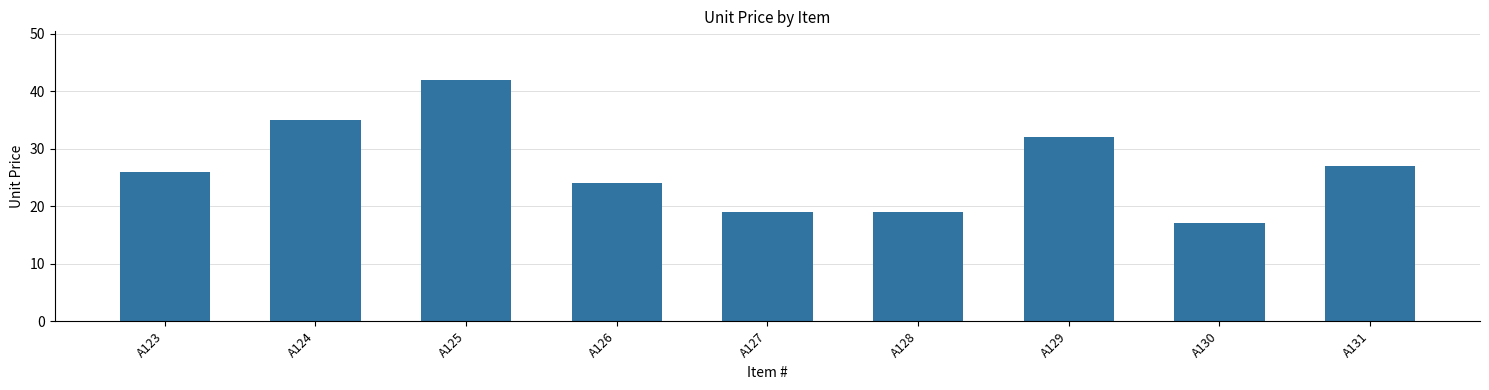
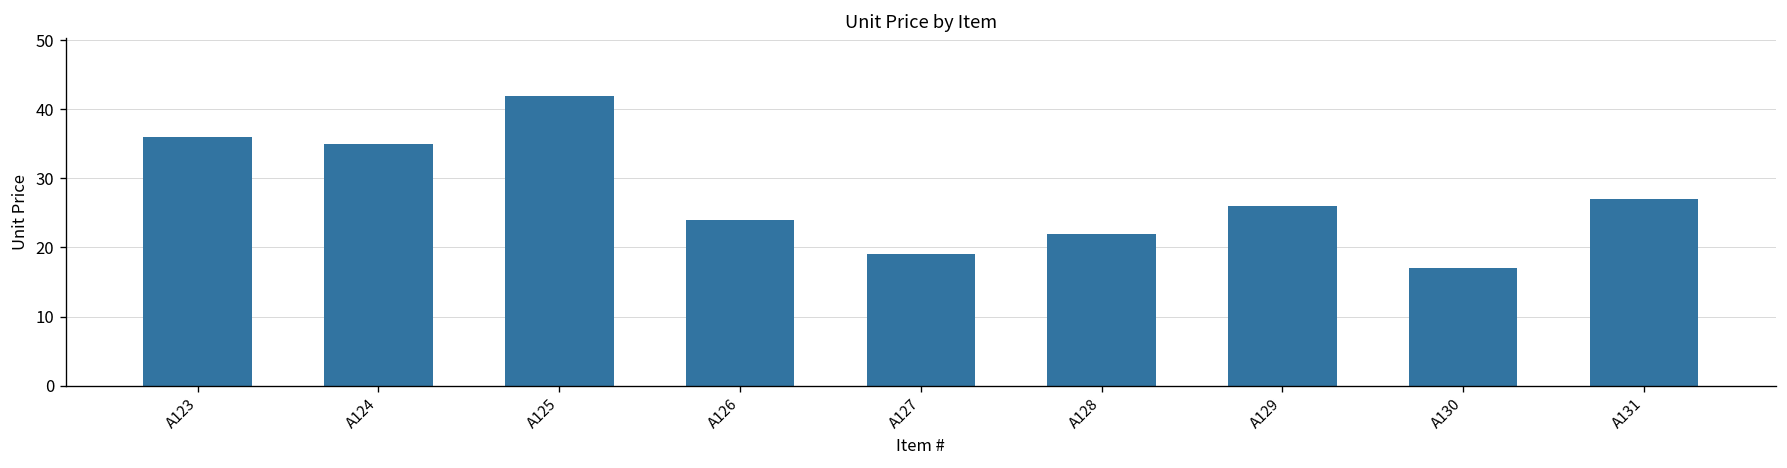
A123: 26 -> 36
A128: 19 -> 22
A129: 32 -> 26
